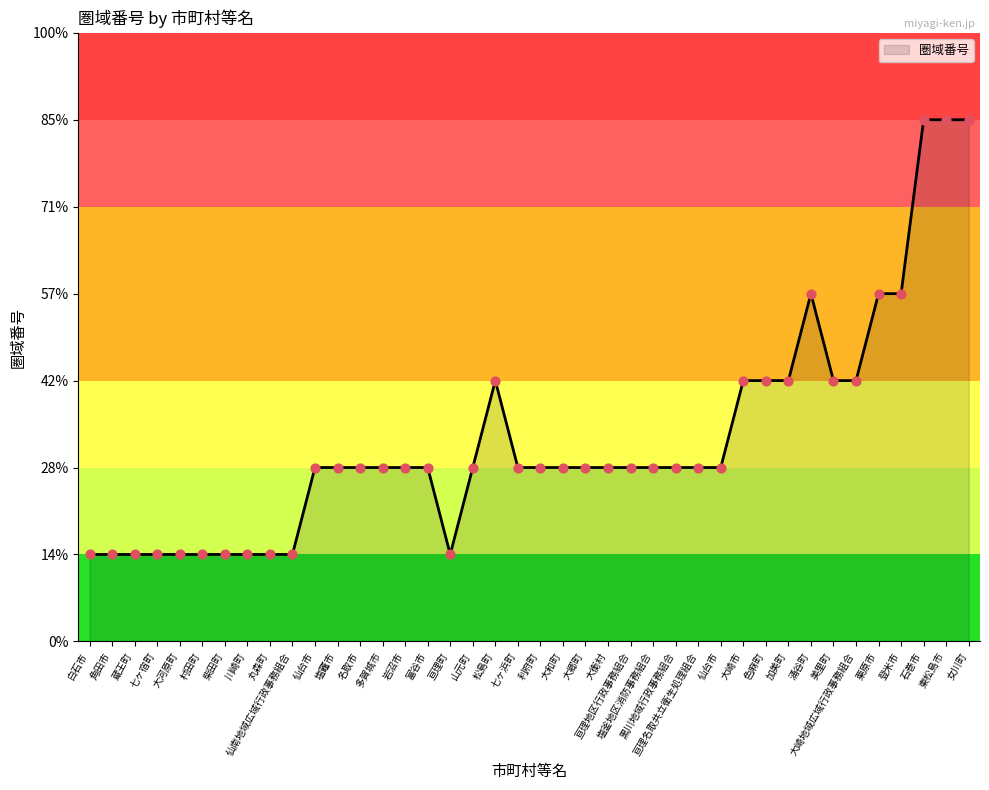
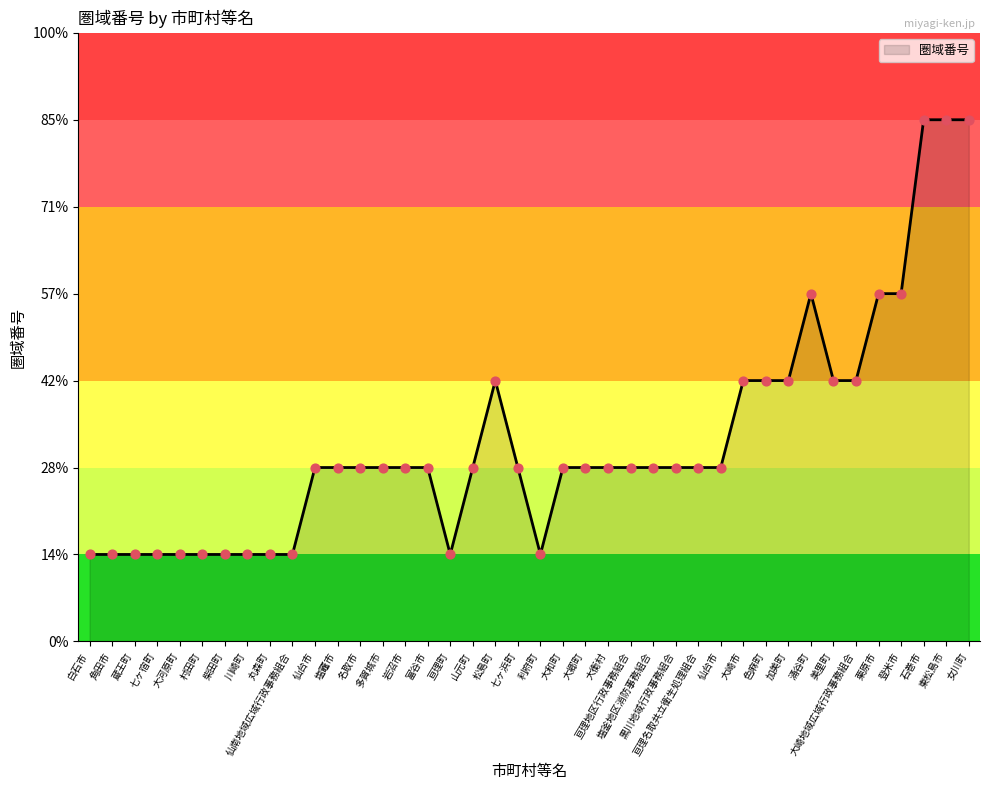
利府町: 29% -> 14%
